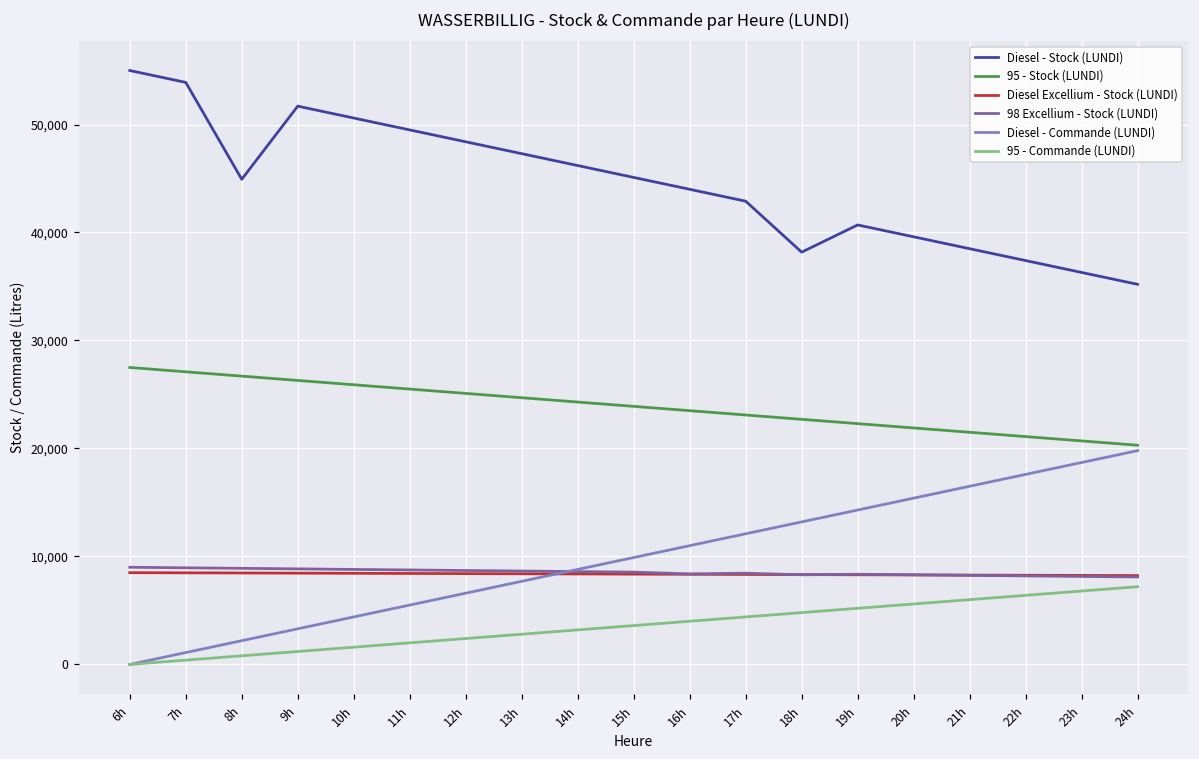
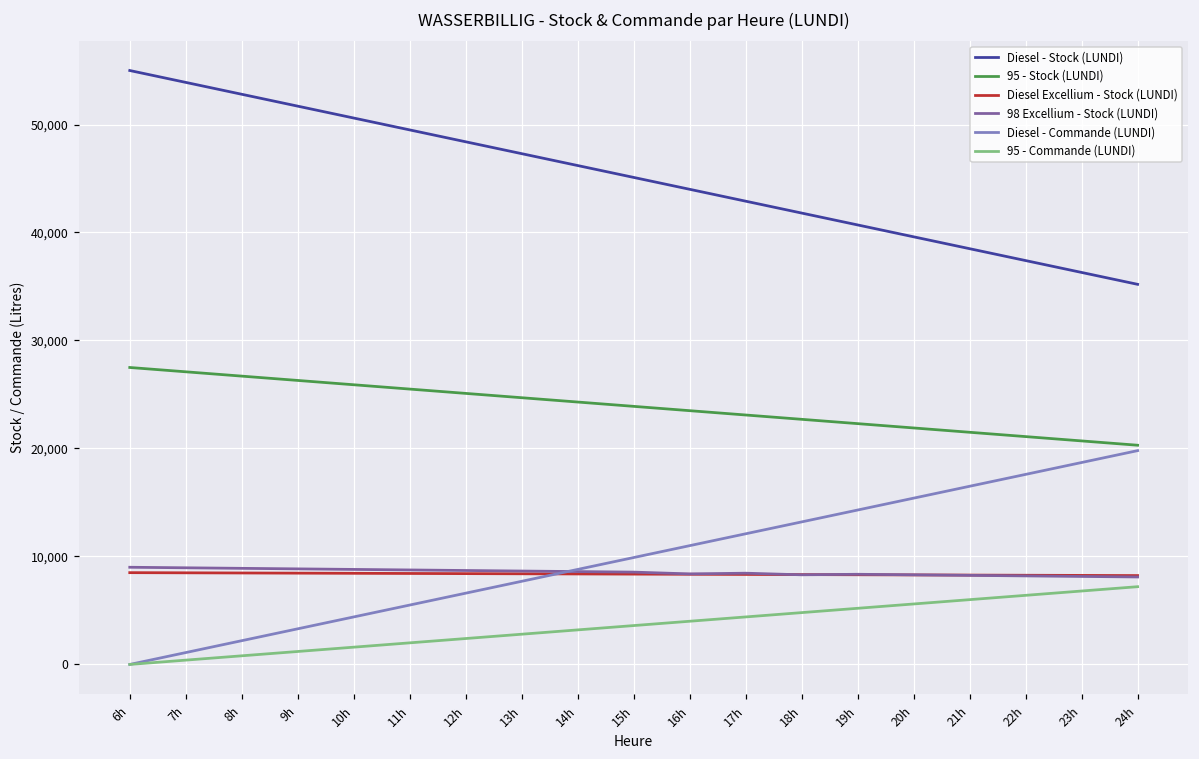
Diesel - Stock (LUNDI), 8h: 45,000 -> 53,000
Diesel - Stock (LUNDI), 18h: 38,000 -> 42,000
